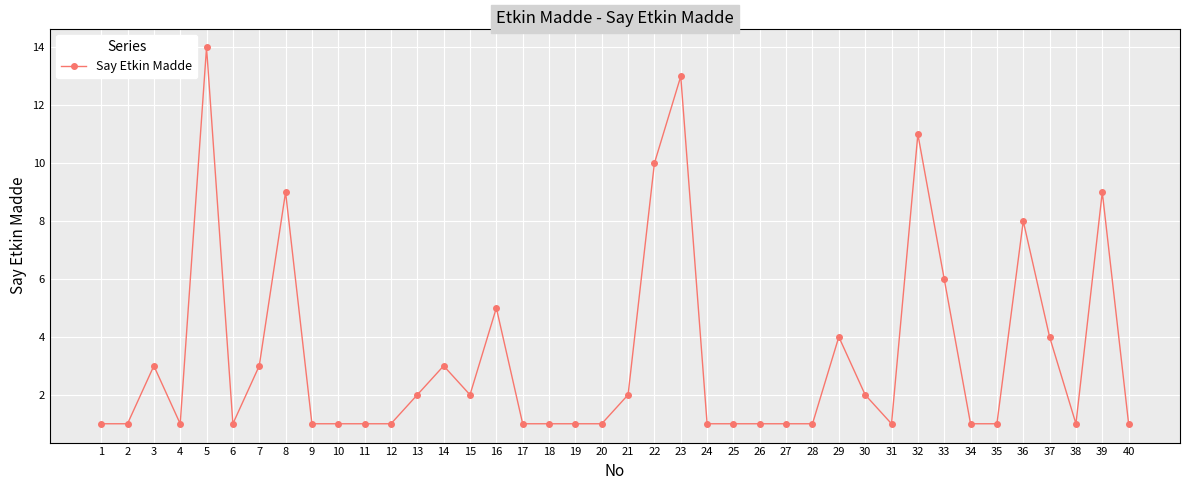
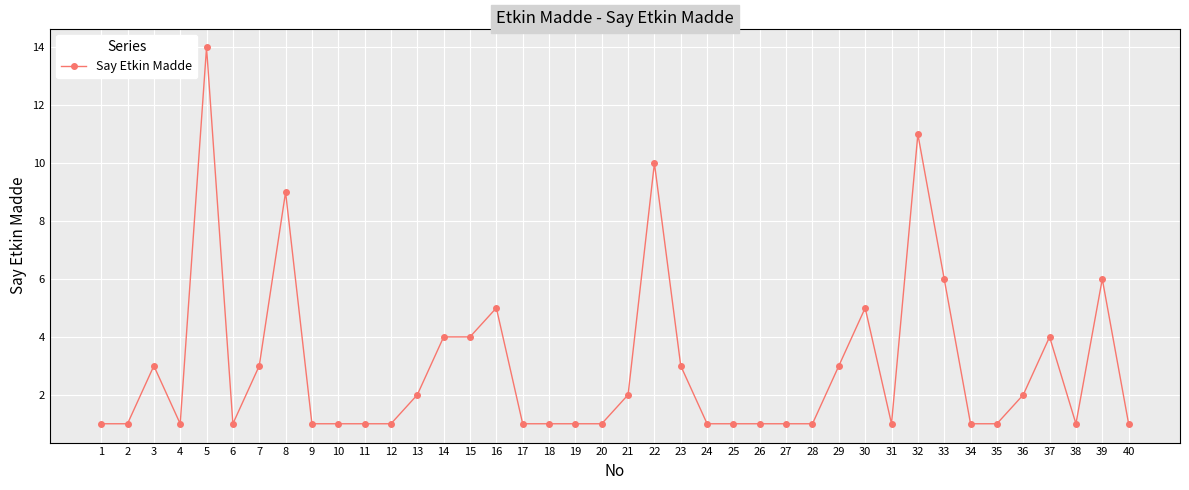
14: 3 -> 4
15: 2 -> 4
23: 13 -> 3
29: 4 -> 3
30: 2 -> 5
36: 8 -> 2
39: 9 -> 6
